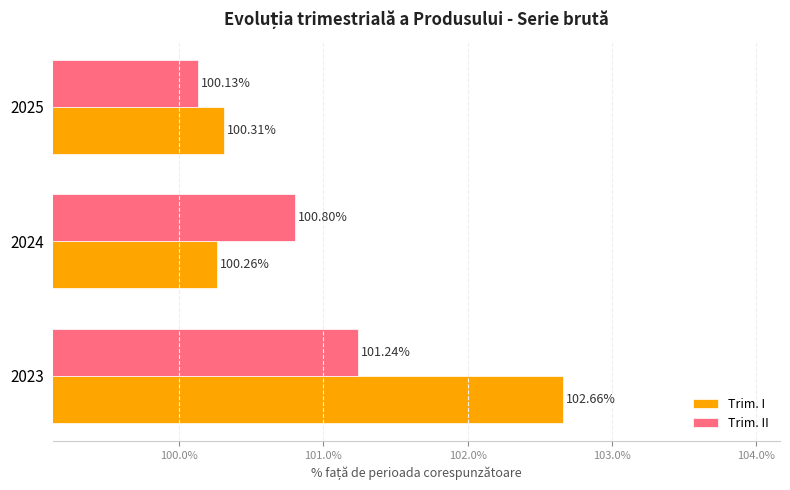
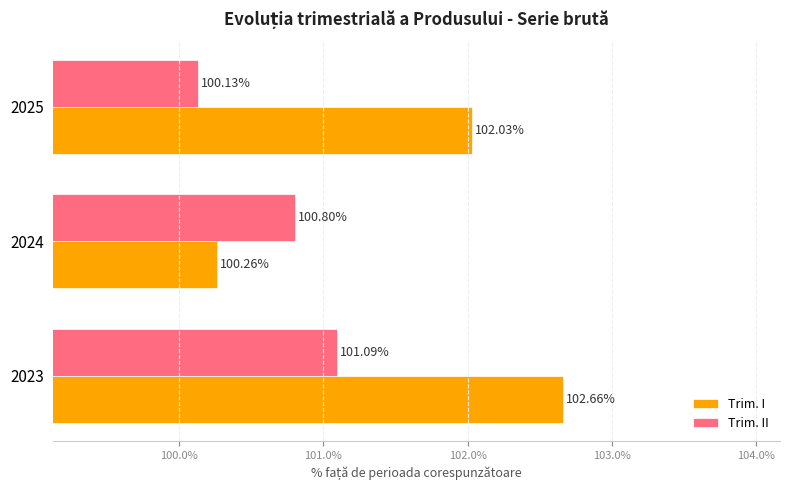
Trim. I, 2025: 100.31% -> 102.03%
Trim. II, 2023: 101.24% -> 101.09%
